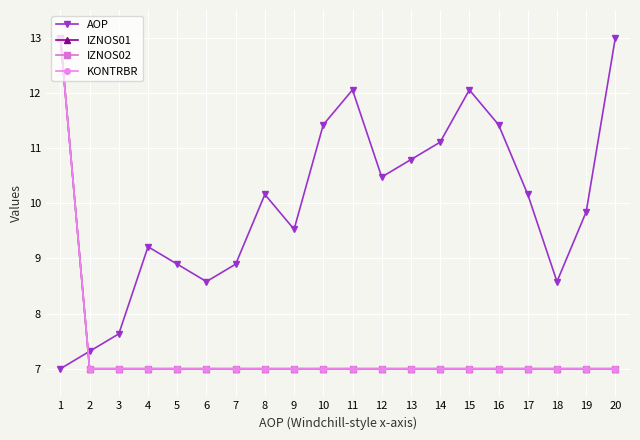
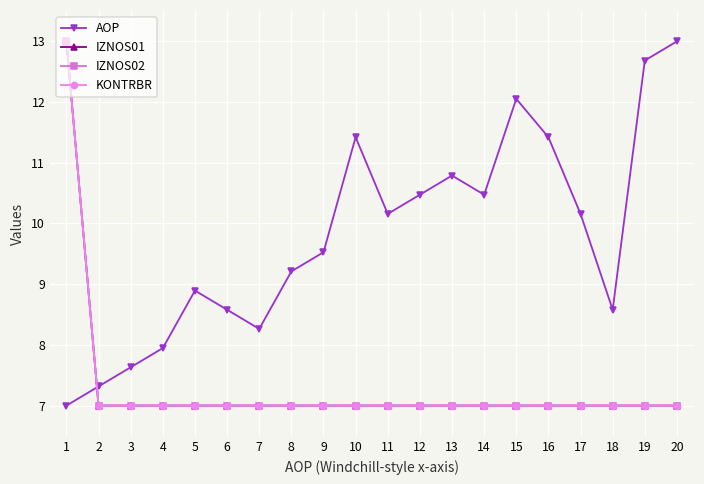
AOP, 4: 9.2 -> 7.9
AOP, 7: 8.9 -> 8.3
AOP, 8: 10.2 -> 9.2
AOP, 11: 12.1 -> 10.2
AOP, 14: 11.1 -> 10.5
AOP, 19: 9.8 -> 12.7
